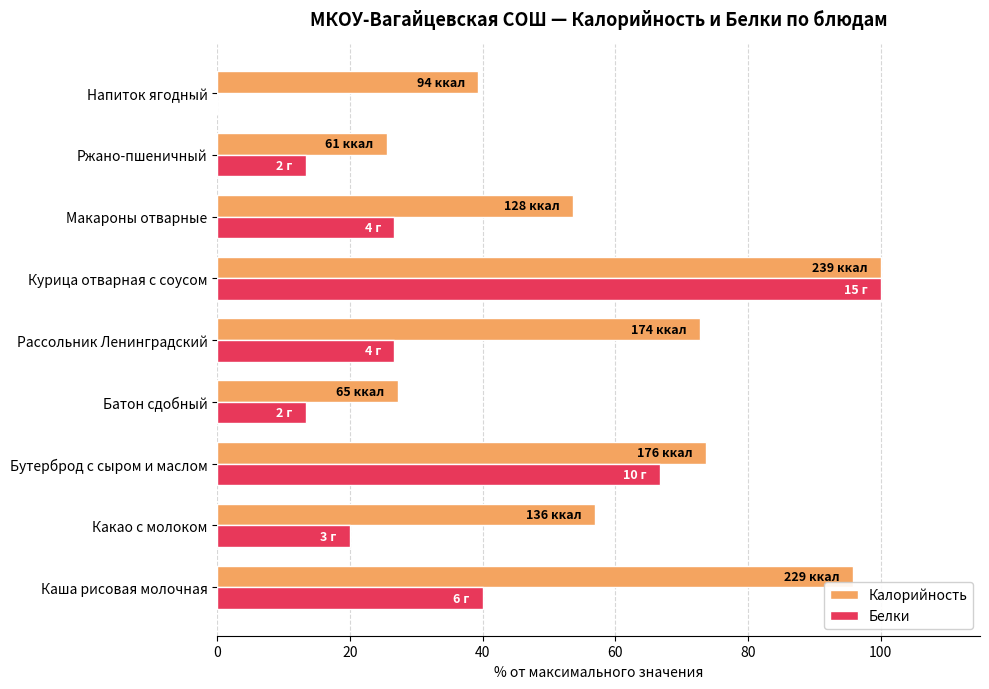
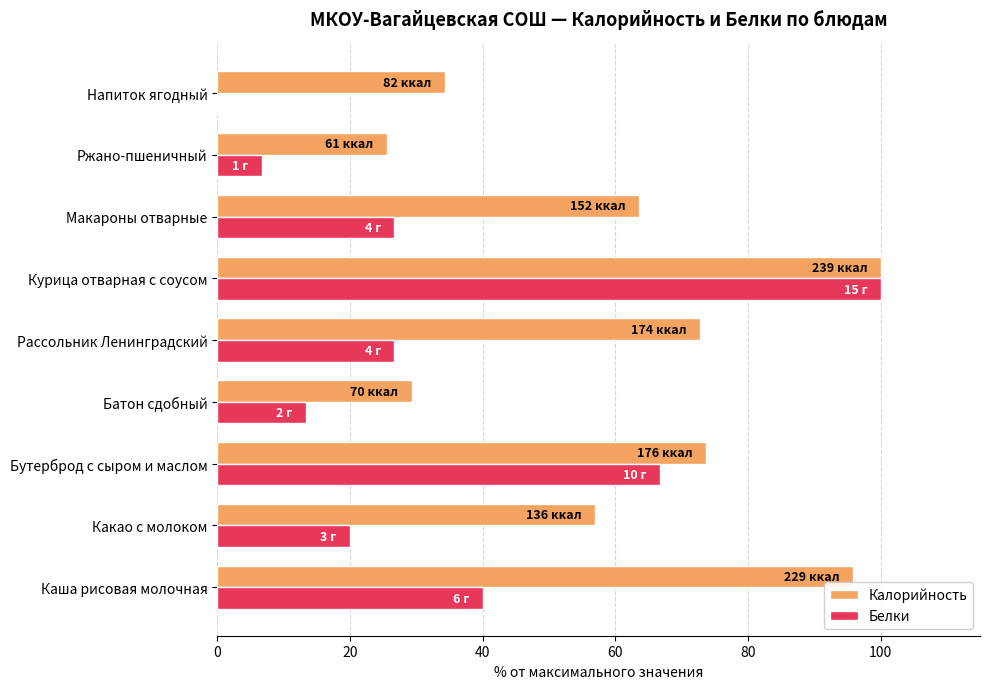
Калорийность, Напиток ягодный: 94 -> 82
Белки, Ржано-пшеничный: 2 -> 1
Калорийность, Макароны отварные: 128 -> 152
Калорийность, Батон сдобный: 65 -> 70
